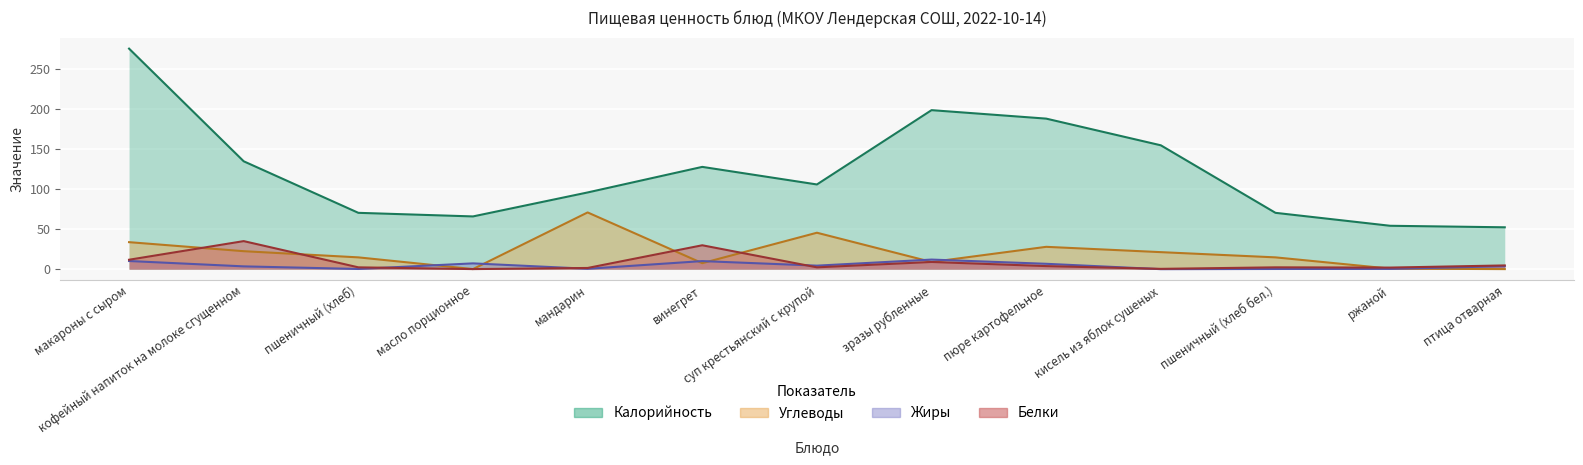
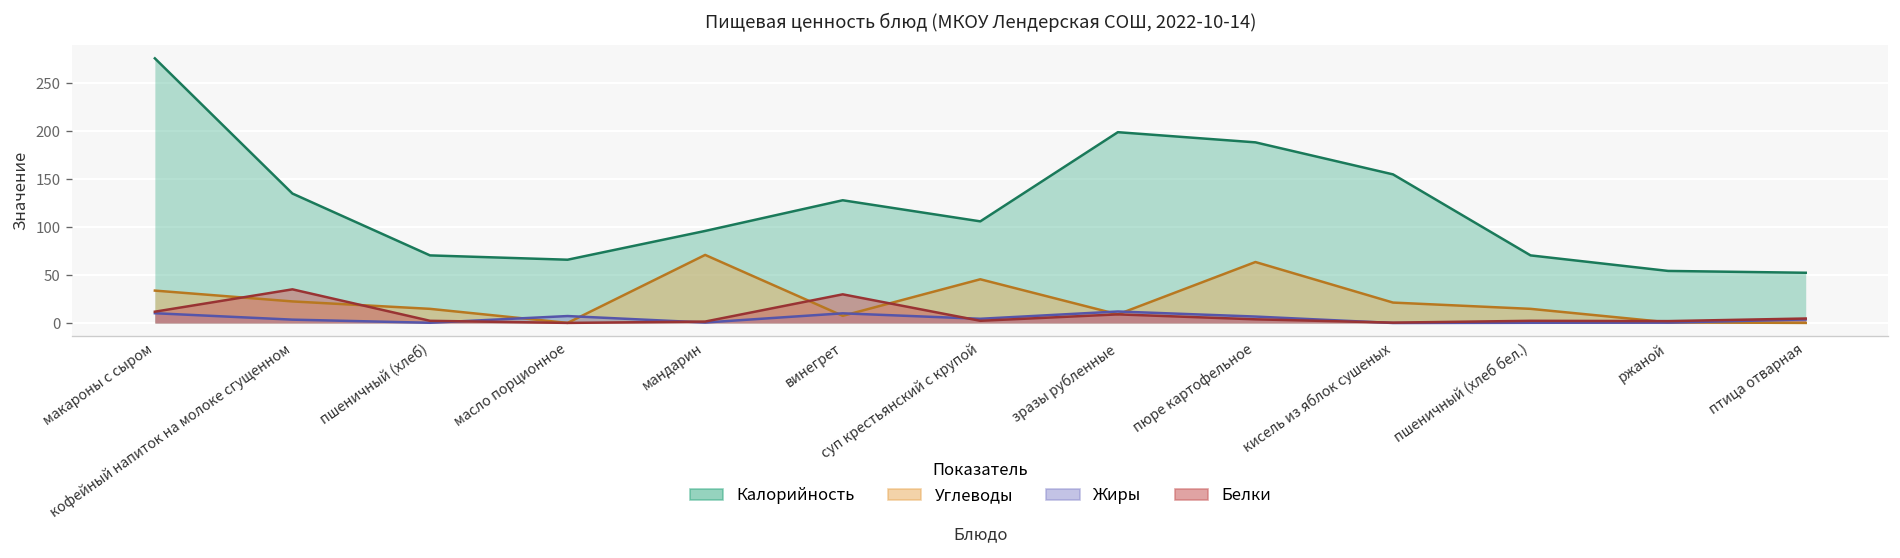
Углеводы, пюре картофельное: 30 -> 60
